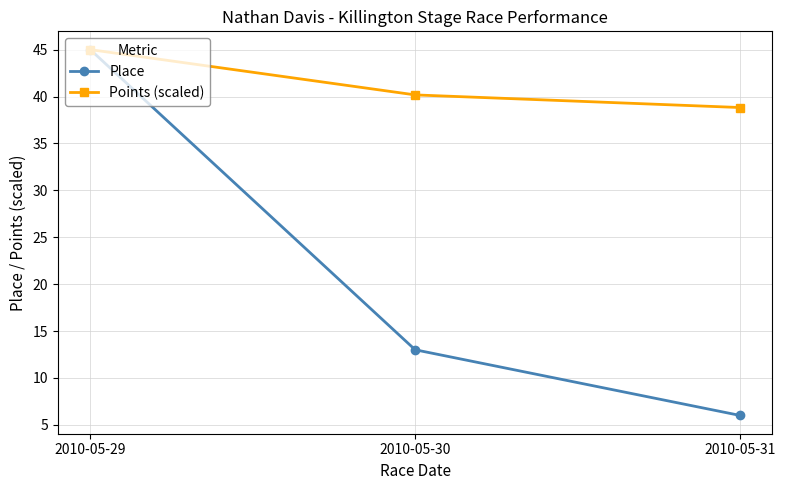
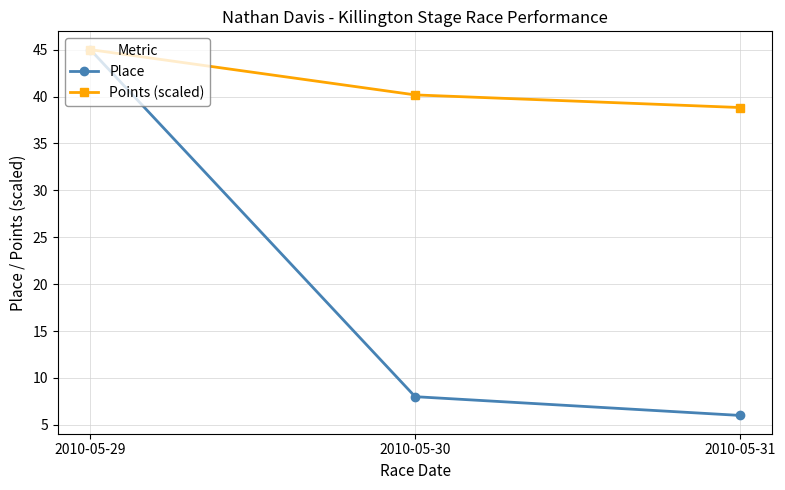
Place, 2010-05-30: 13 -> 8
